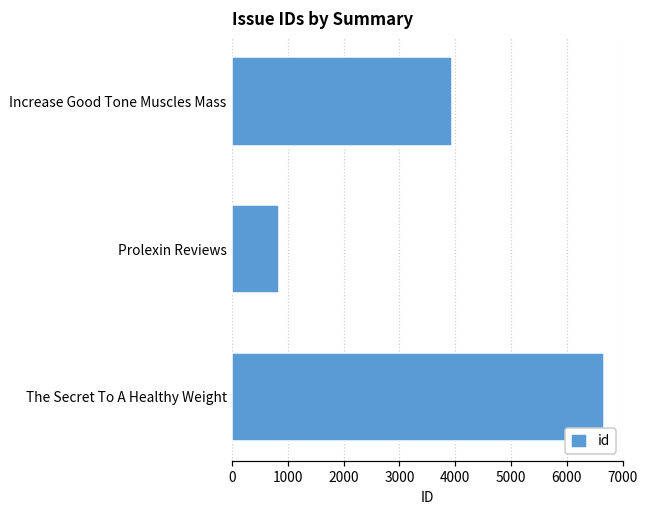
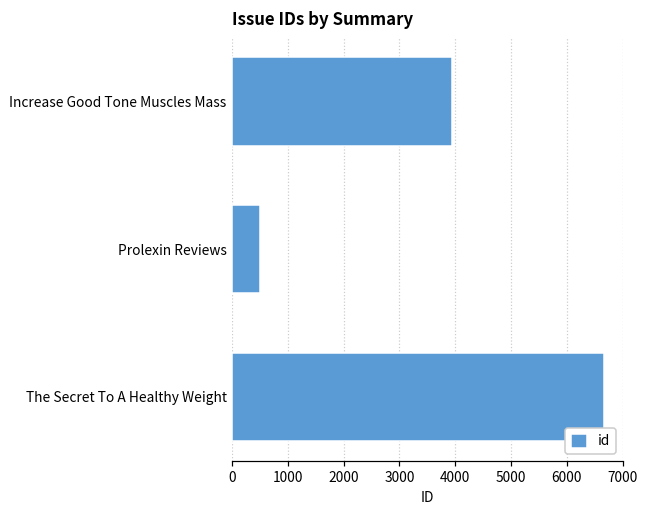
Prolexin Reviews: 800 -> 500
